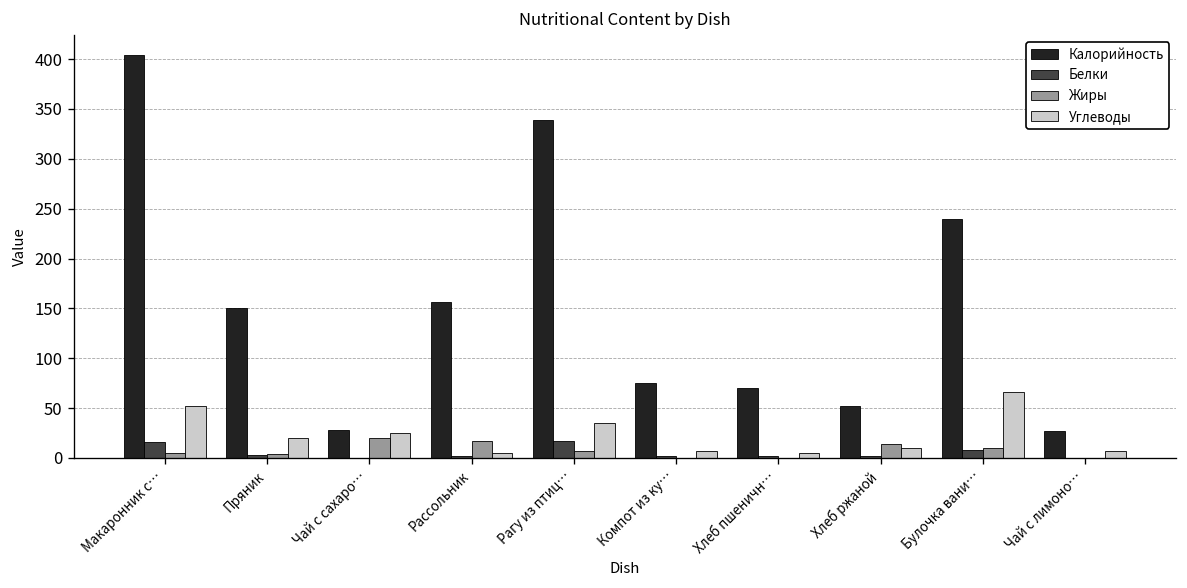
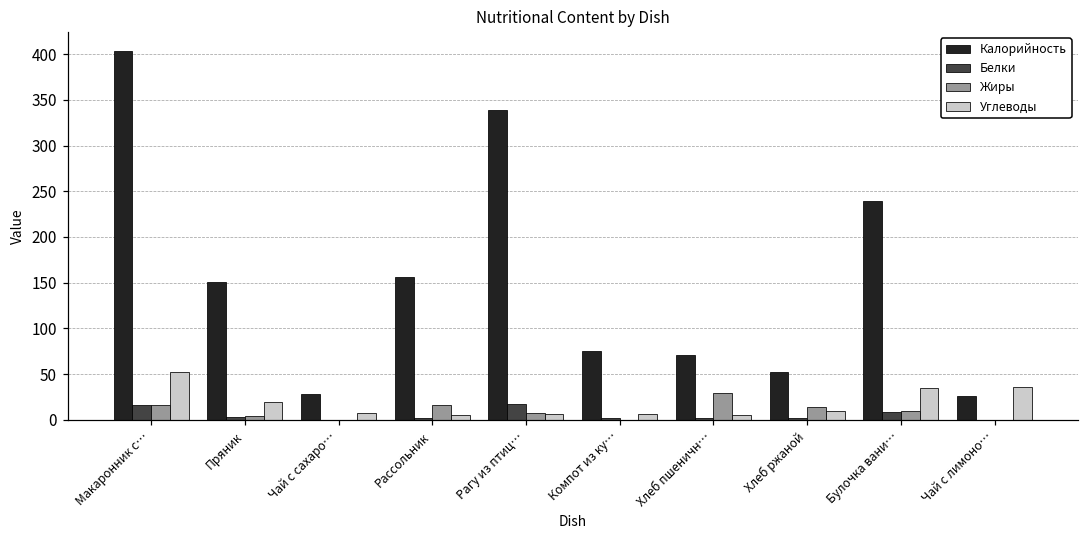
Жиры, Макаронник с…: 0 -> 20
Жиры, Чай с сахаро…: 20 -> 0
Углеводы, Чай с сахаро…: 30 -> 10
Углеводы, Рагу из птиц…: 30 -> 10
Жиры, Хлеб пшеничн…: 0 -> 30
Углеводы, Булочка вани…: 70 -> 30
Углеводы, Чай с лимоно…: 10 -> 40
